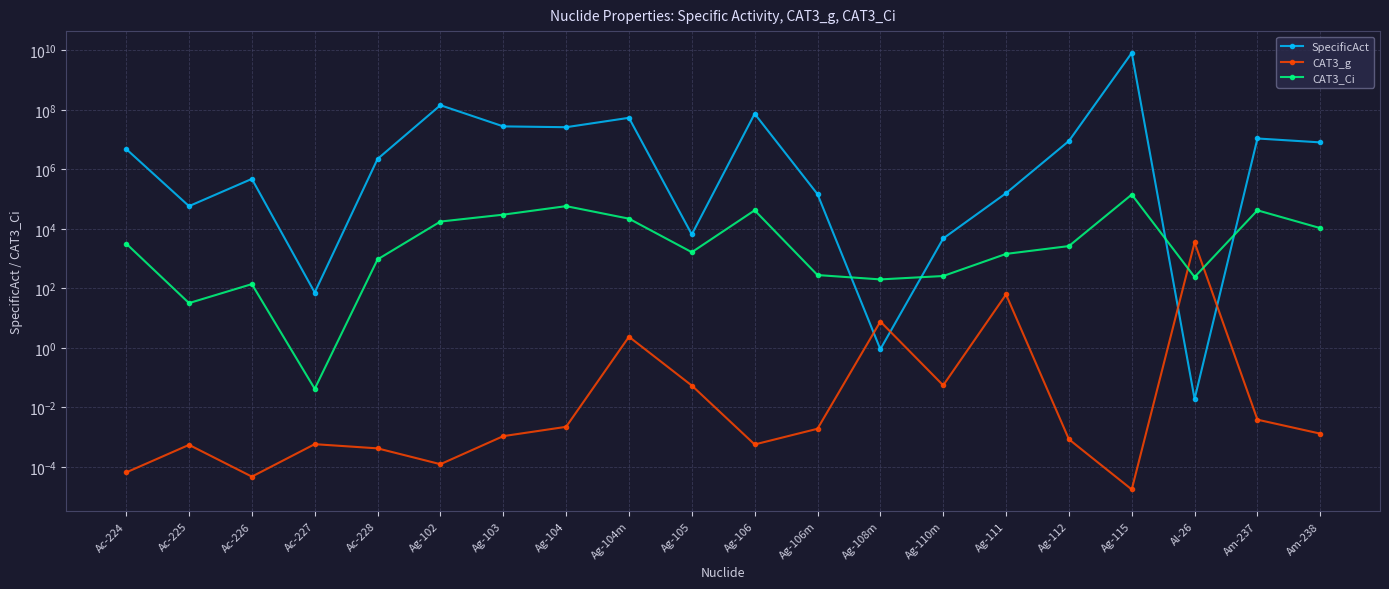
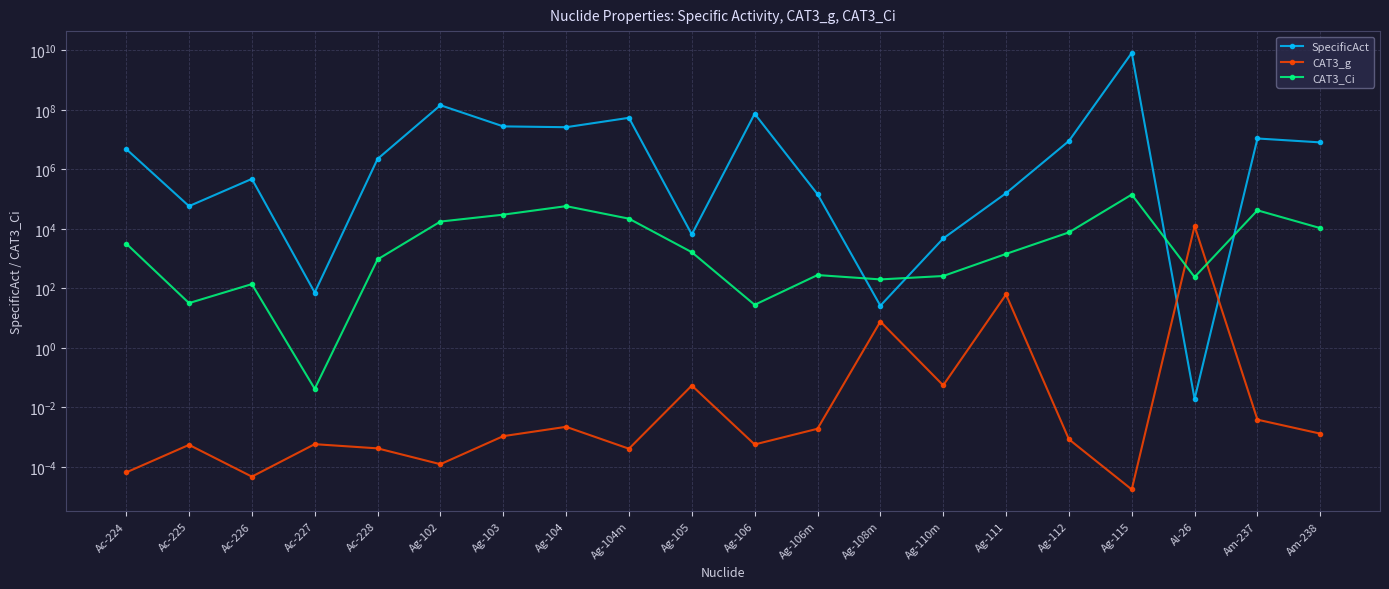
CAT3_g, Ag-104m: 2 -> 0.0004
CAT3_Ci, Ag-106: 40000 -> 30
SpecificAct, Ag-108m: 0.9 -> 30
CAT3_Ci, Ag-112: 3000 -> 8000
CAT3_g, Al-26: 3000 -> 13000
